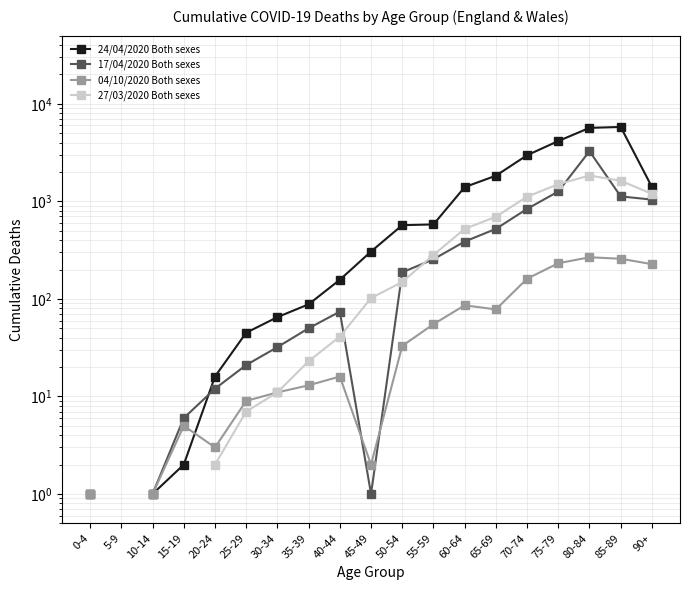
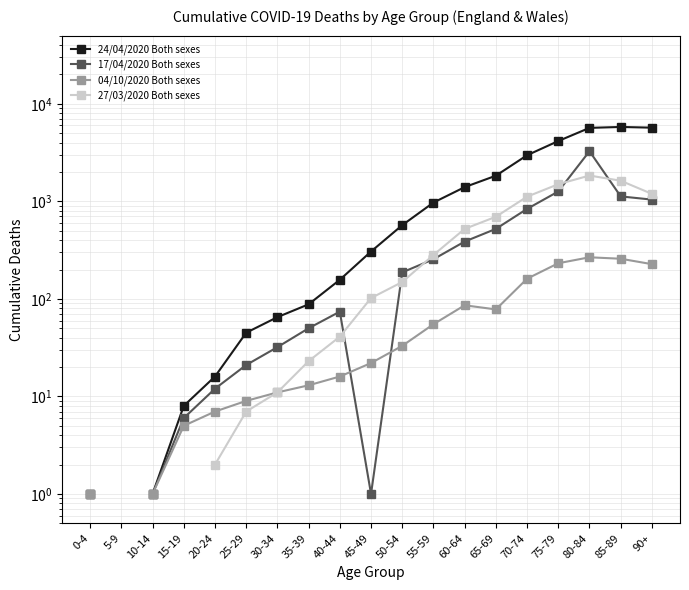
24/04/2020 Both sexes, 15-19: 2 -> 8
04/10/2020 Both sexes, 20-24: 3 -> 7
04/10/2020 Both sexes, 45-49: 2 -> 22
24/04/2020 Both sexes, 55-59: 600 -> 1000
24/04/2020 Both sexes, 90+: 1400 -> 6000
